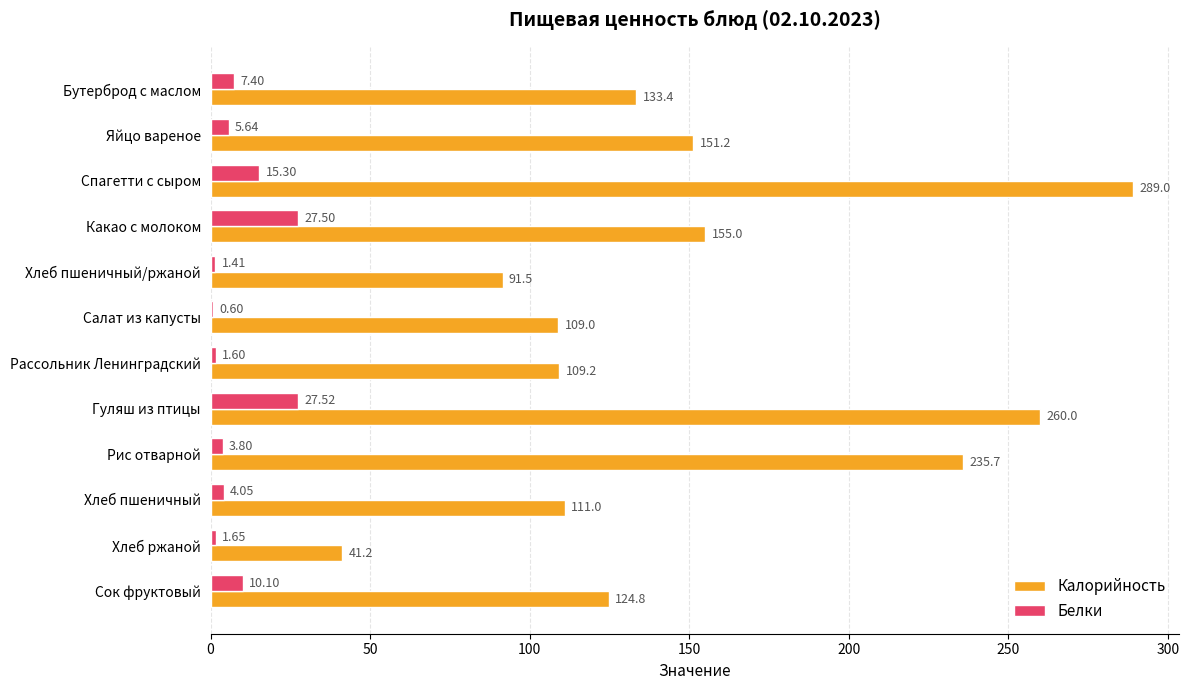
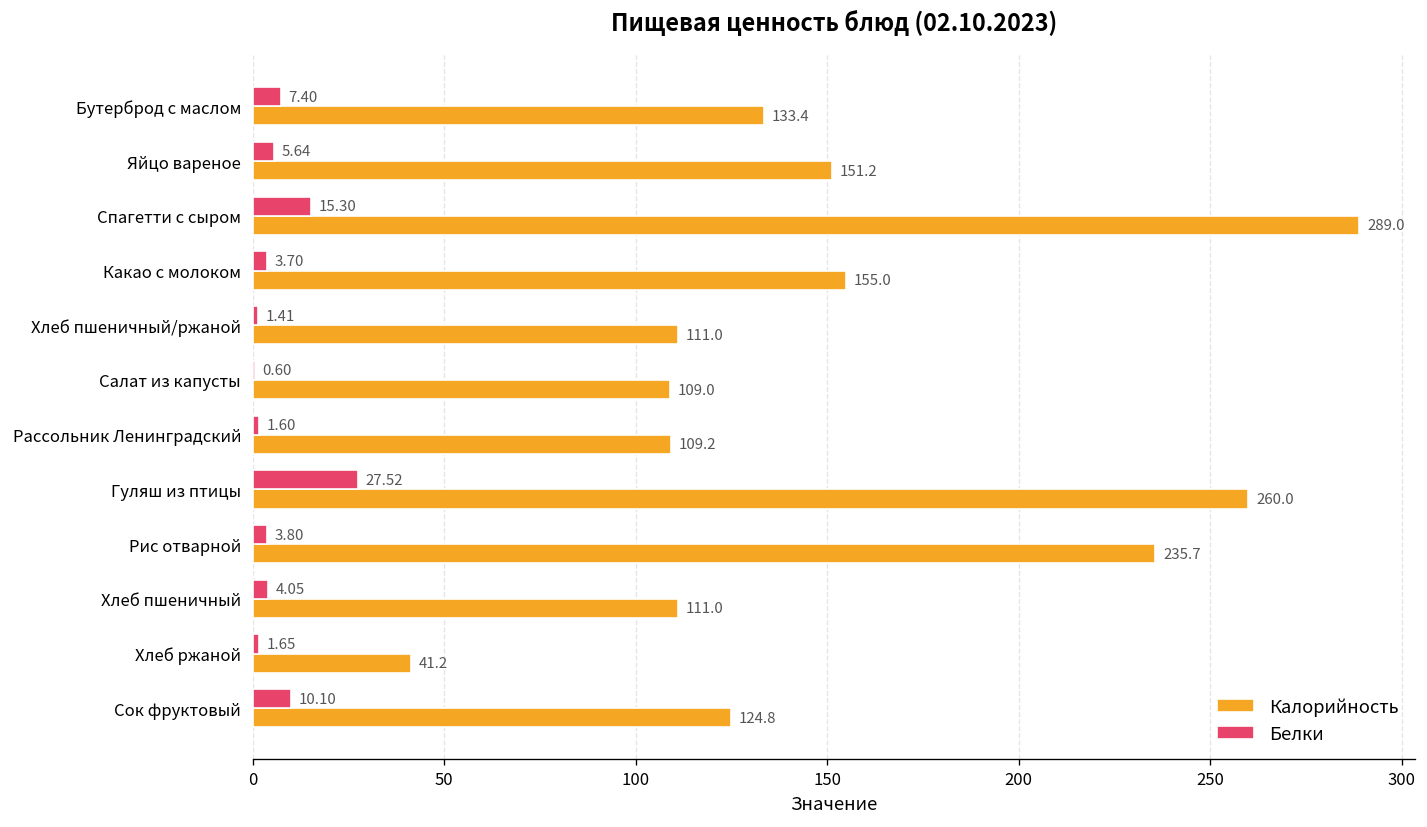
Белки, Какао с молоком: 27.50 -> 3.70
Калорийность, Хлеб пшеничный/ржаной: 91.5 -> 111.0
